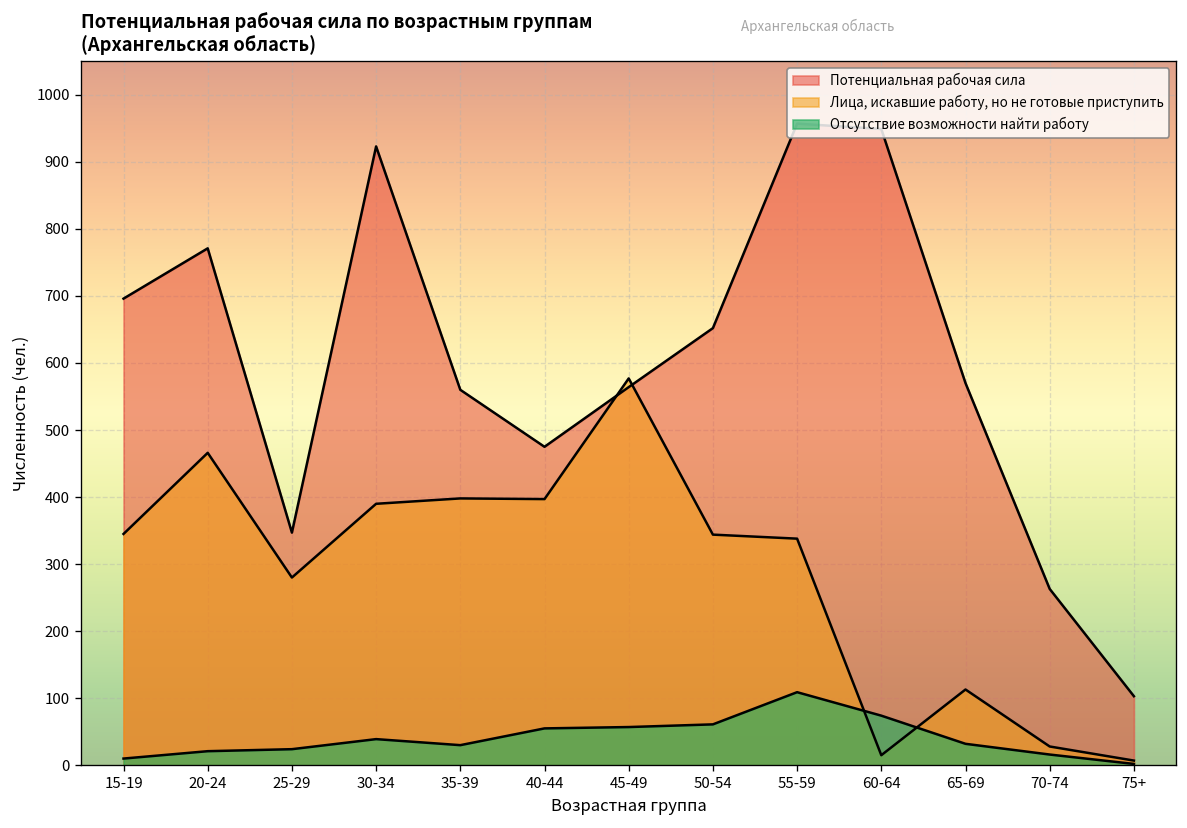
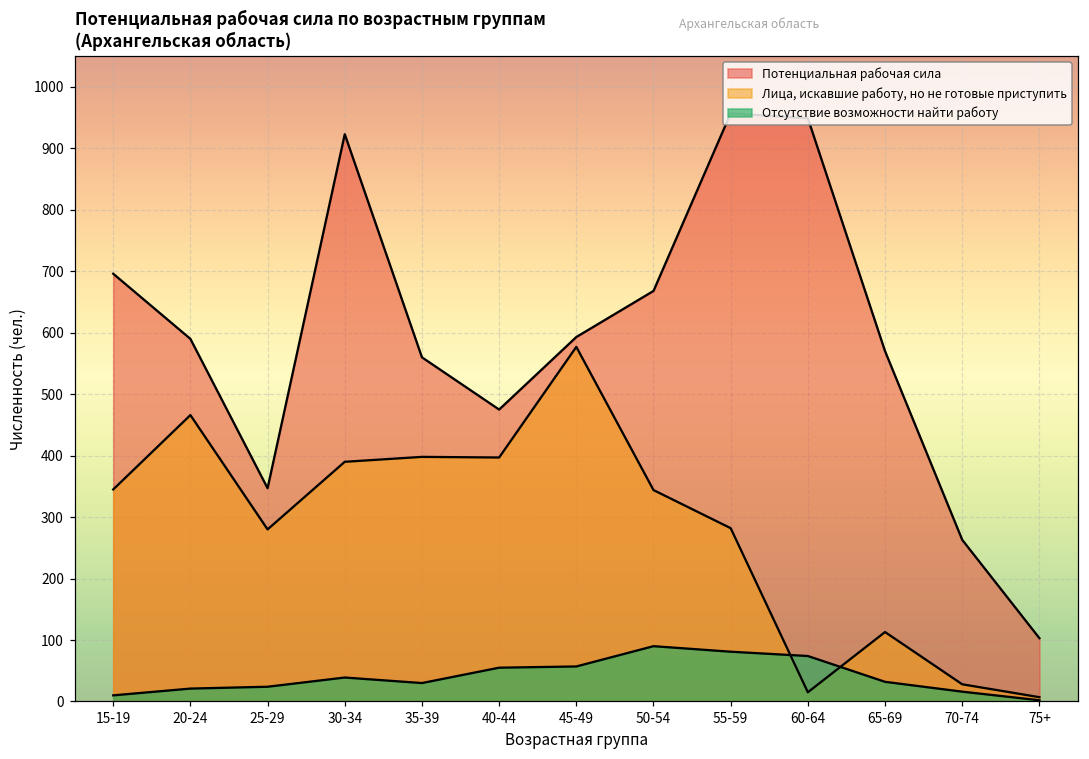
Потенциальная рабочая сила, 20-24: 770 -> 590
Потенциальная рабочая сила, 45-49: 560 -> 590
Потенциальная рабочая сила, 50-54: 650 -> 670
Отсутствие возможности найти работу, 50-54: 60 -> 90
Лица, искавшие работу, но не готовые приступить, 55-59: 340 -> 280
Отсутствие возможности найти работу, 55-59: 110 -> 80
